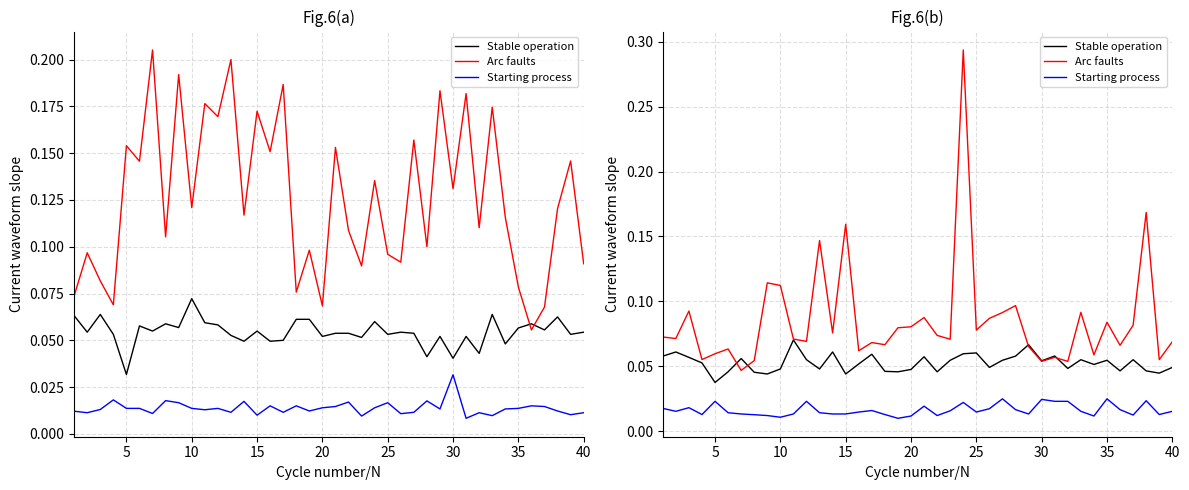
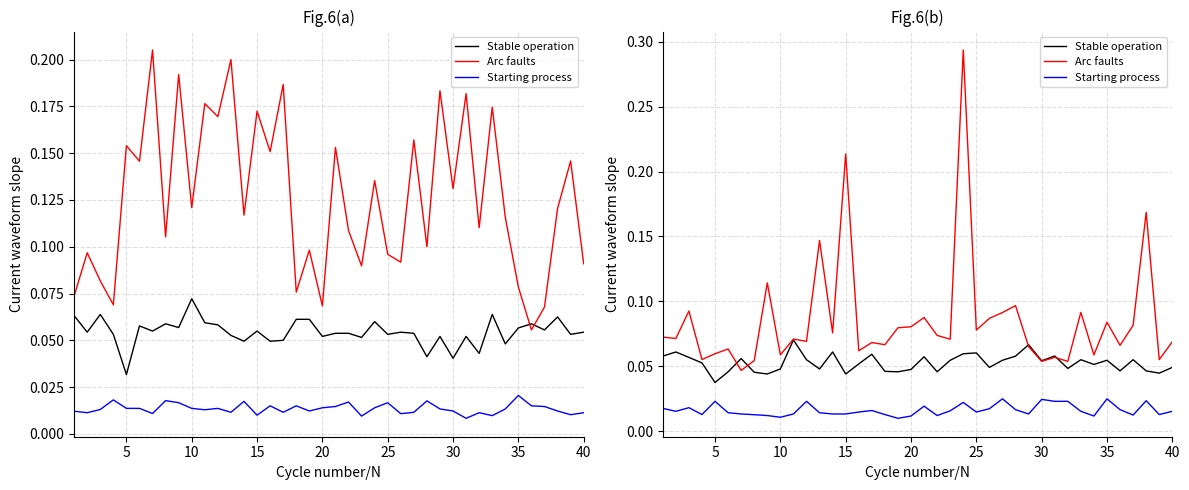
Fig.6(a), Starting process, 30: 0.032 -> 0.012
Fig.6(a), Starting process, 35: 0.014 -> 0.021
Fig.6(b), Arc faults, 10: 0.112 -> 0.059
Fig.6(b), Arc faults, 15: 0.159 -> 0.214
